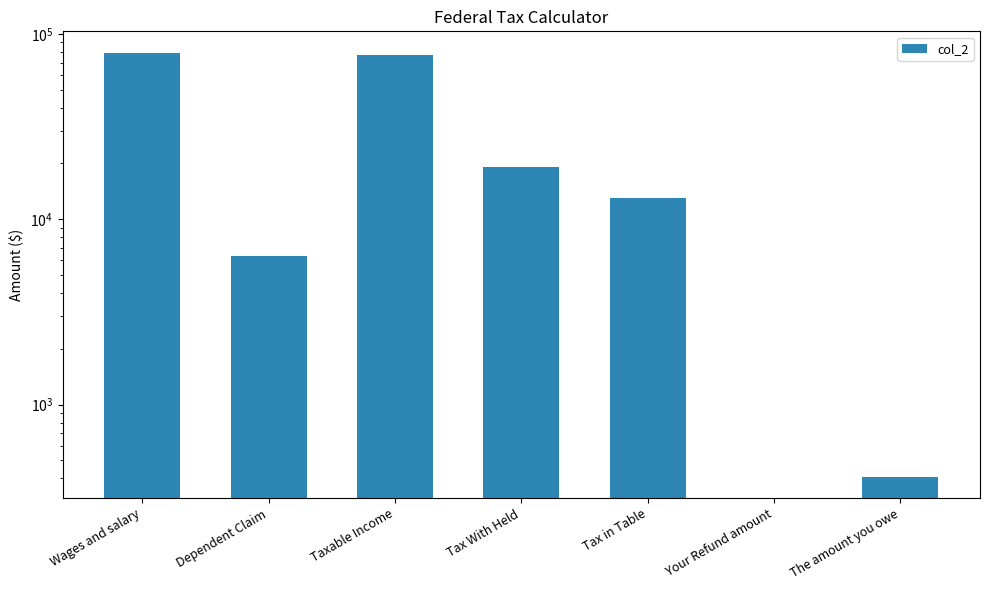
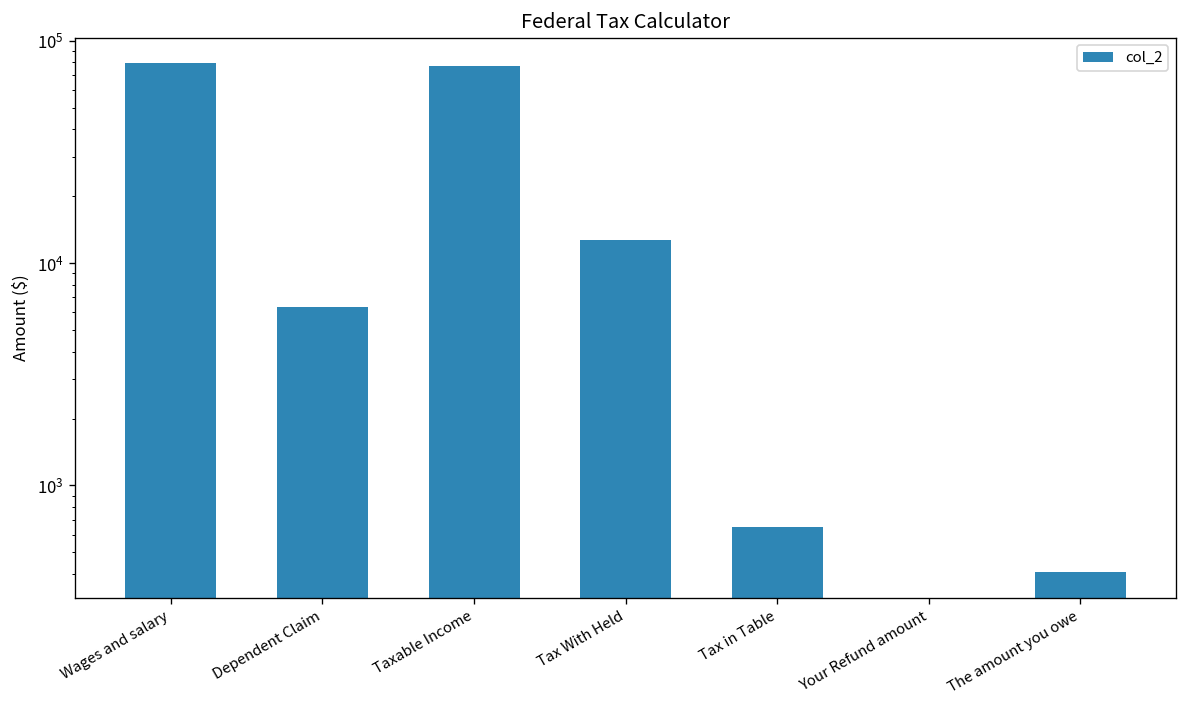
Tax With Held: 19000 -> 13000
Tax in Table: 13000 -> 650
